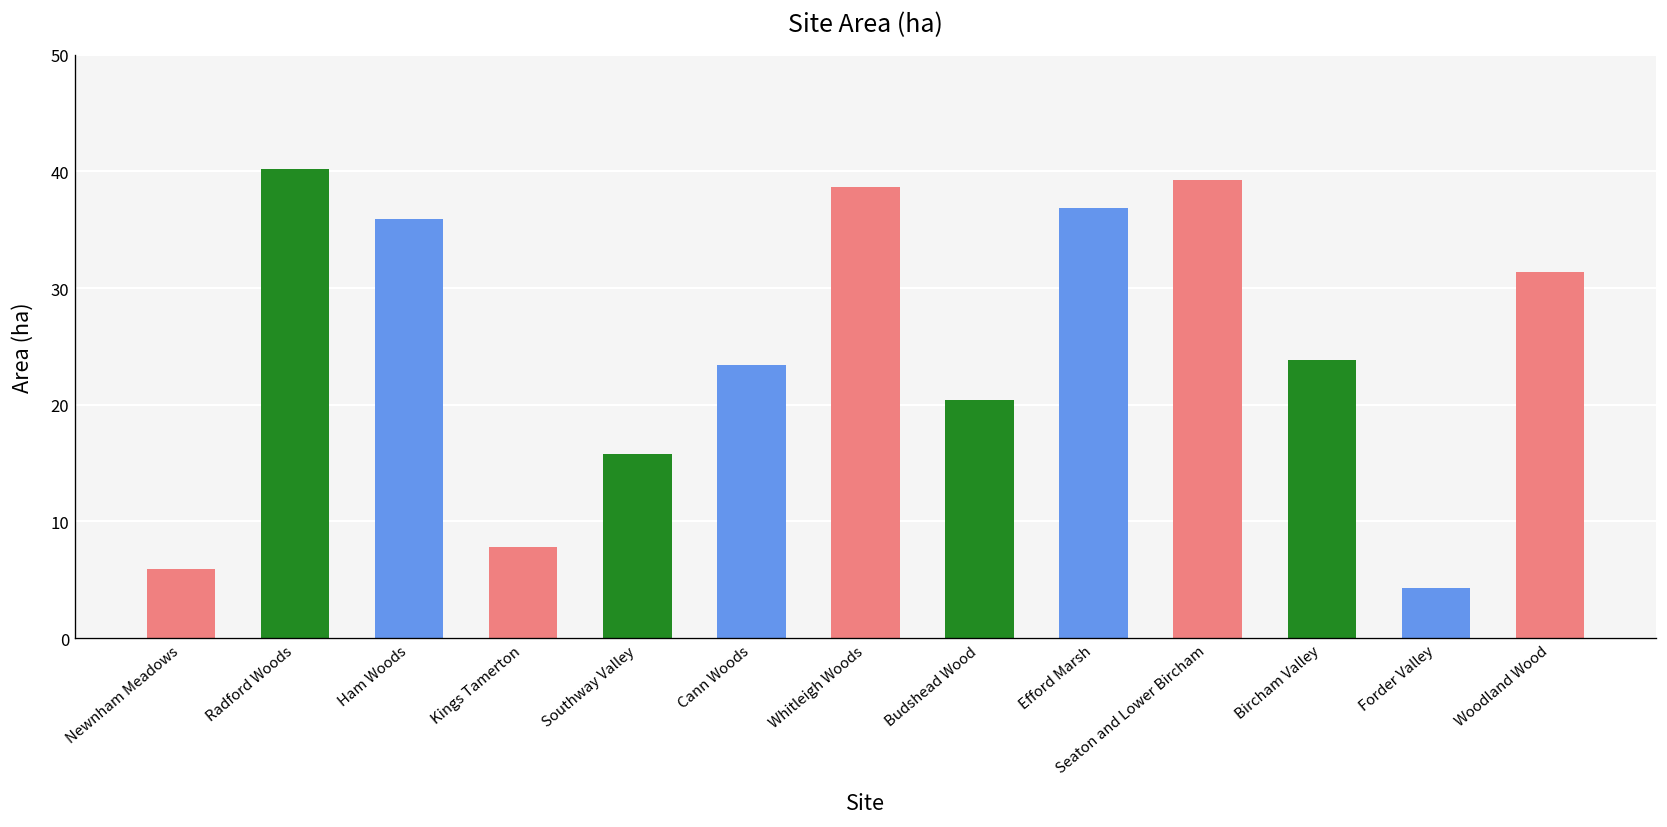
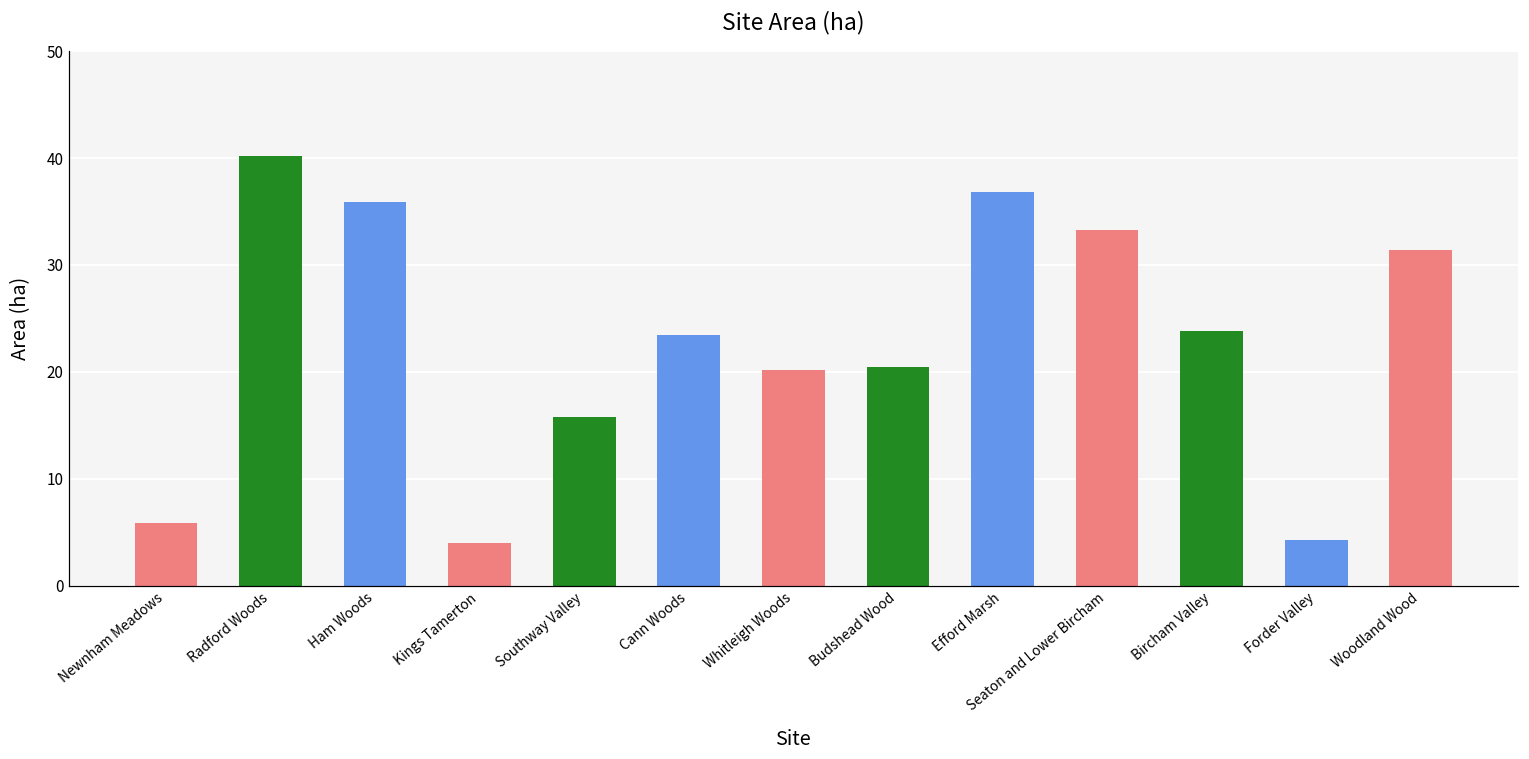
Kings Tamerton: 8 -> 4
Whitleigh Woods: 39 -> 20
Seaton and Lower Bircham: 39 -> 33
